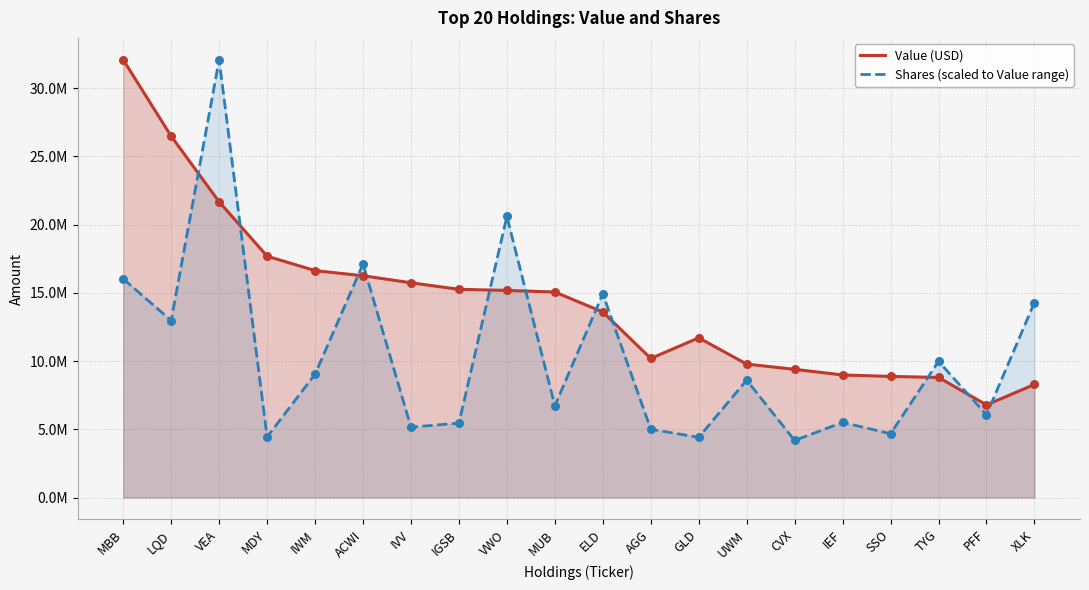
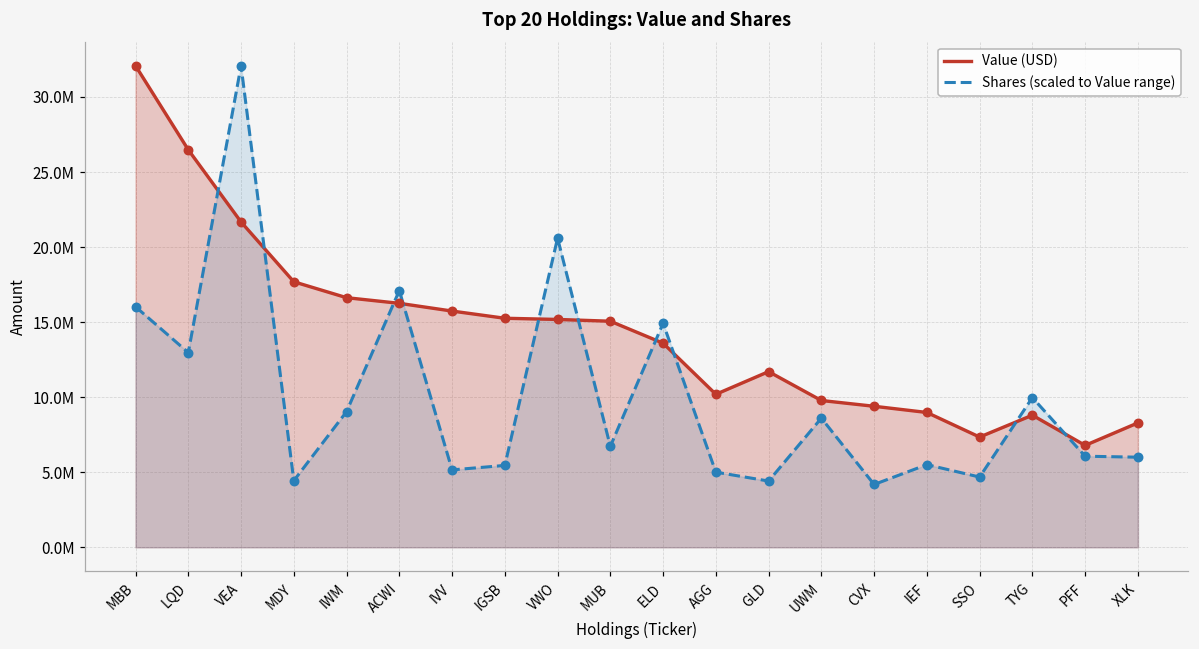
Value (USD), SSO: 8900000 -> 7300000
Shares (scaled to Value range), XLK: 14300000 -> 6000000
